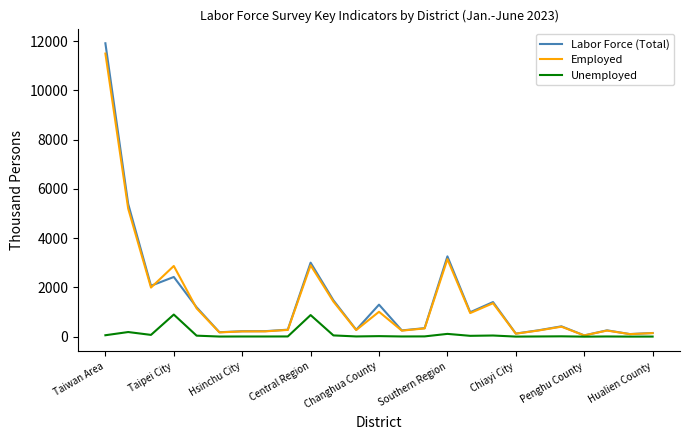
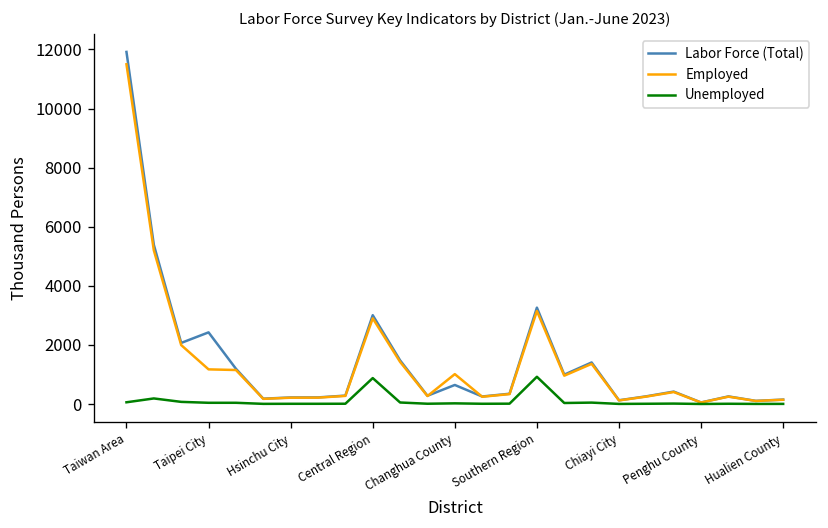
Employed, Taipei City: 2900 -> 1200
Unemployed, Taipei City: 900 -> 0
Labor Force (Total), Changhua County: 1300 -> 600
Unemployed, Southern Region: 100 -> 900
